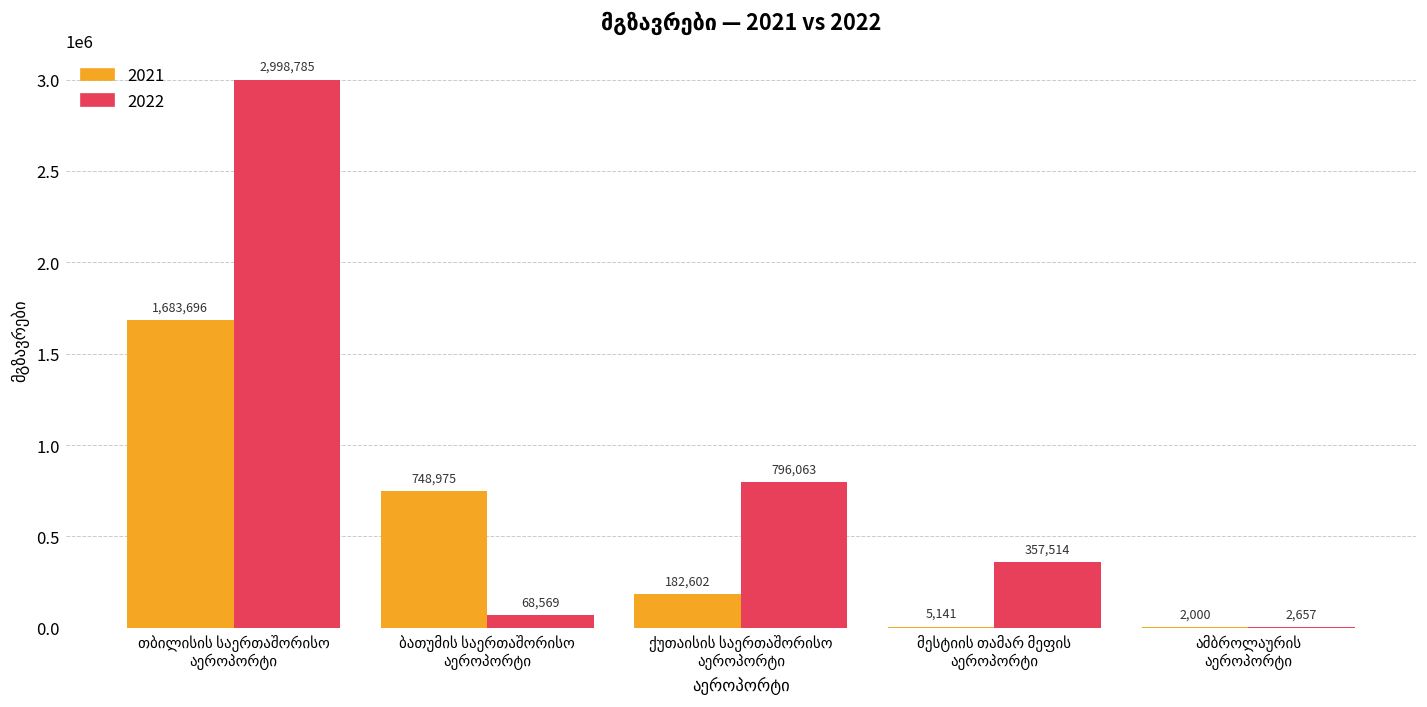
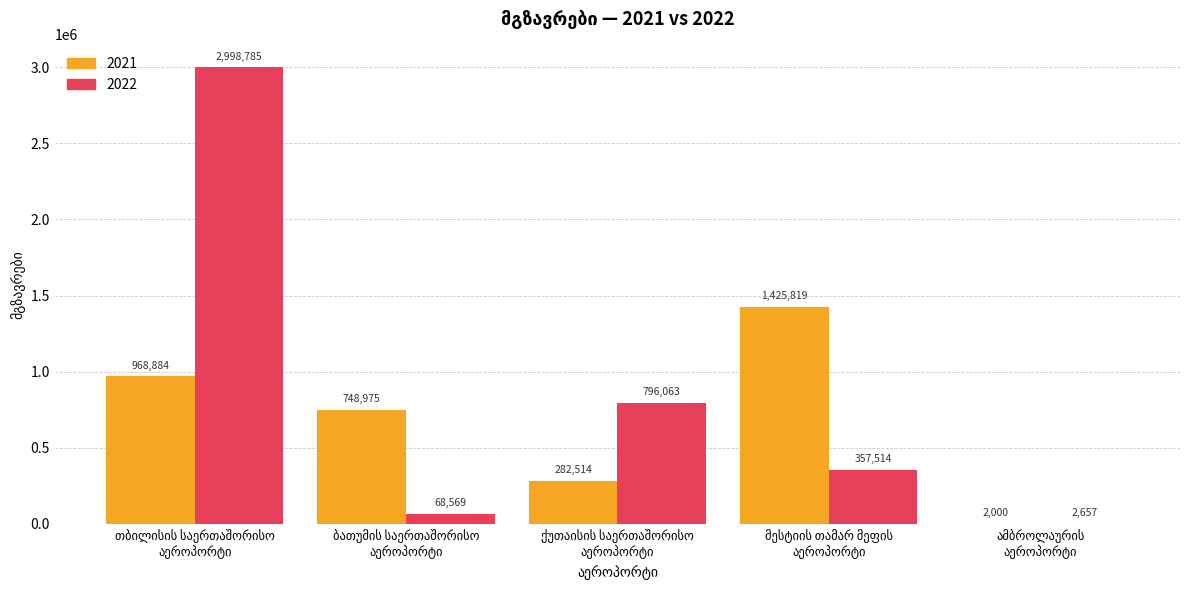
2021, თბილისის საერთაშორისო აეროპორტი: 1,683,696 -> 968,884
2021, ქუთაისის საერთაშორისო აეროპორტი: 182,602 -> 282,514
2021, მესტიის თამარ მეფის აეროპორტი: 5,141 -> 1,425,819
